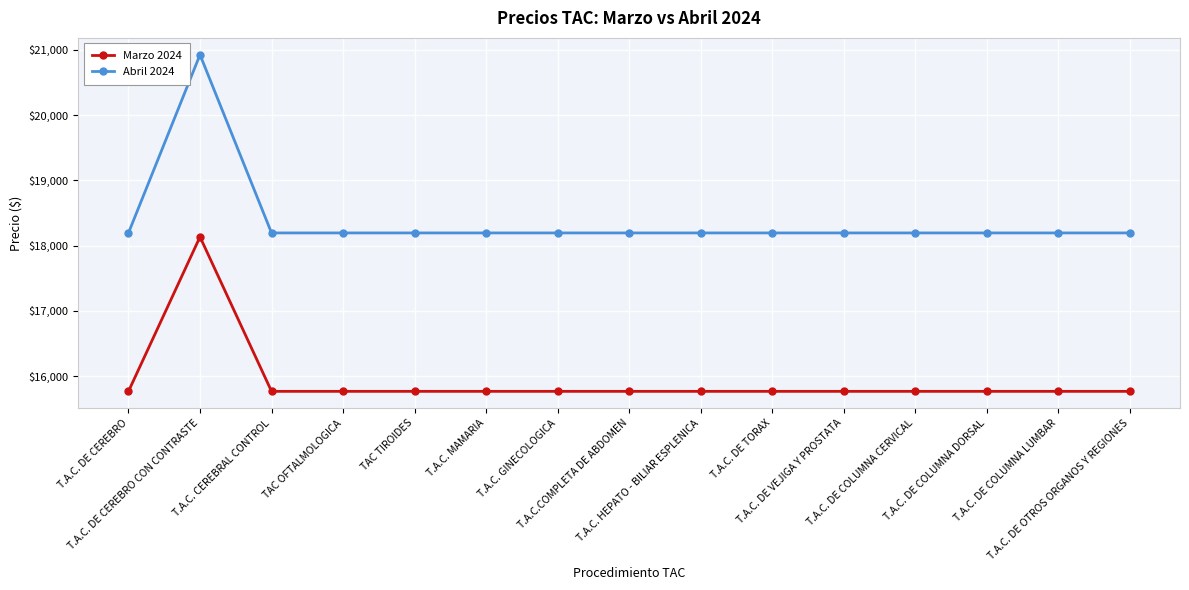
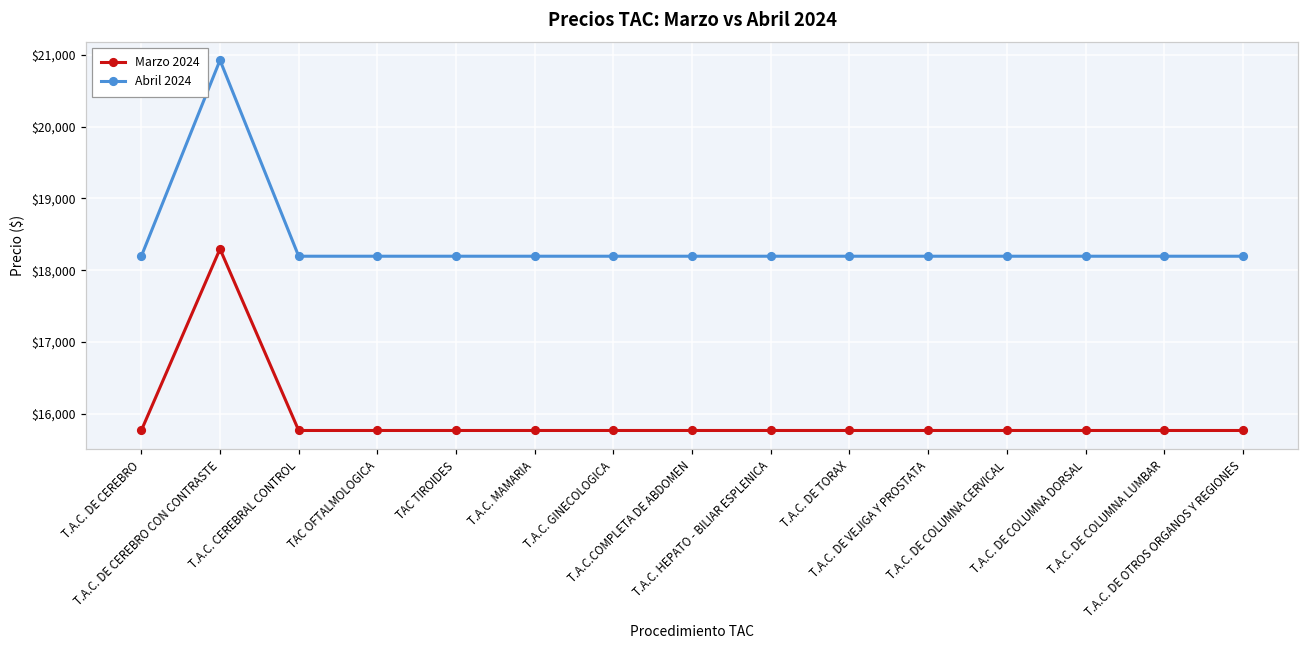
Marzo 2024, T.A.C. DE CEREBRO CON CONTRASTE: $18,100 -> $18,300
